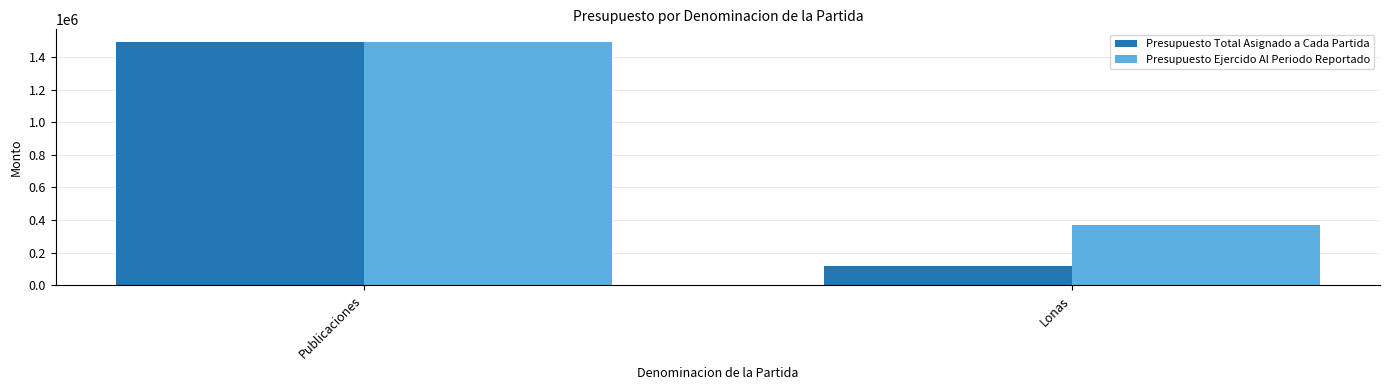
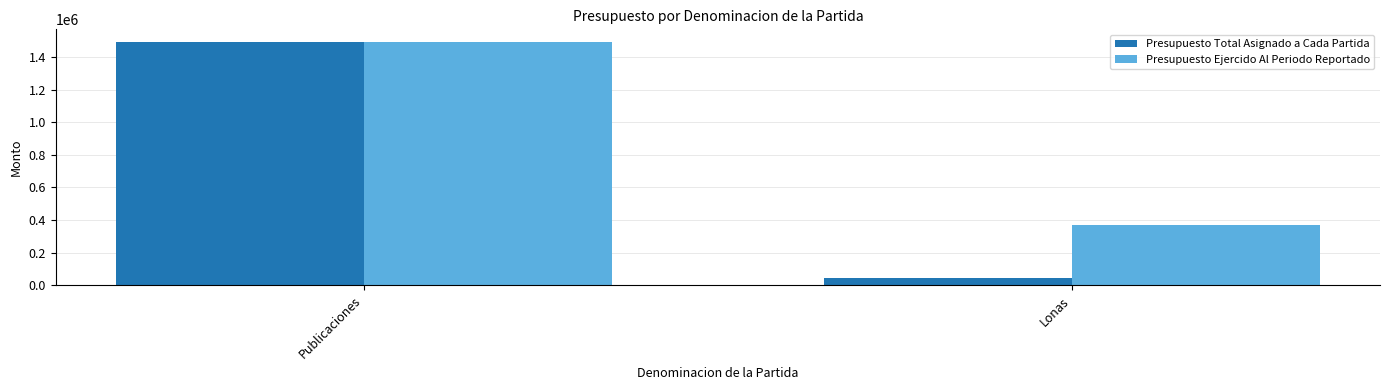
Presupuesto Total Asignado a Cada Partida, Lonas: 120000 -> 50000
